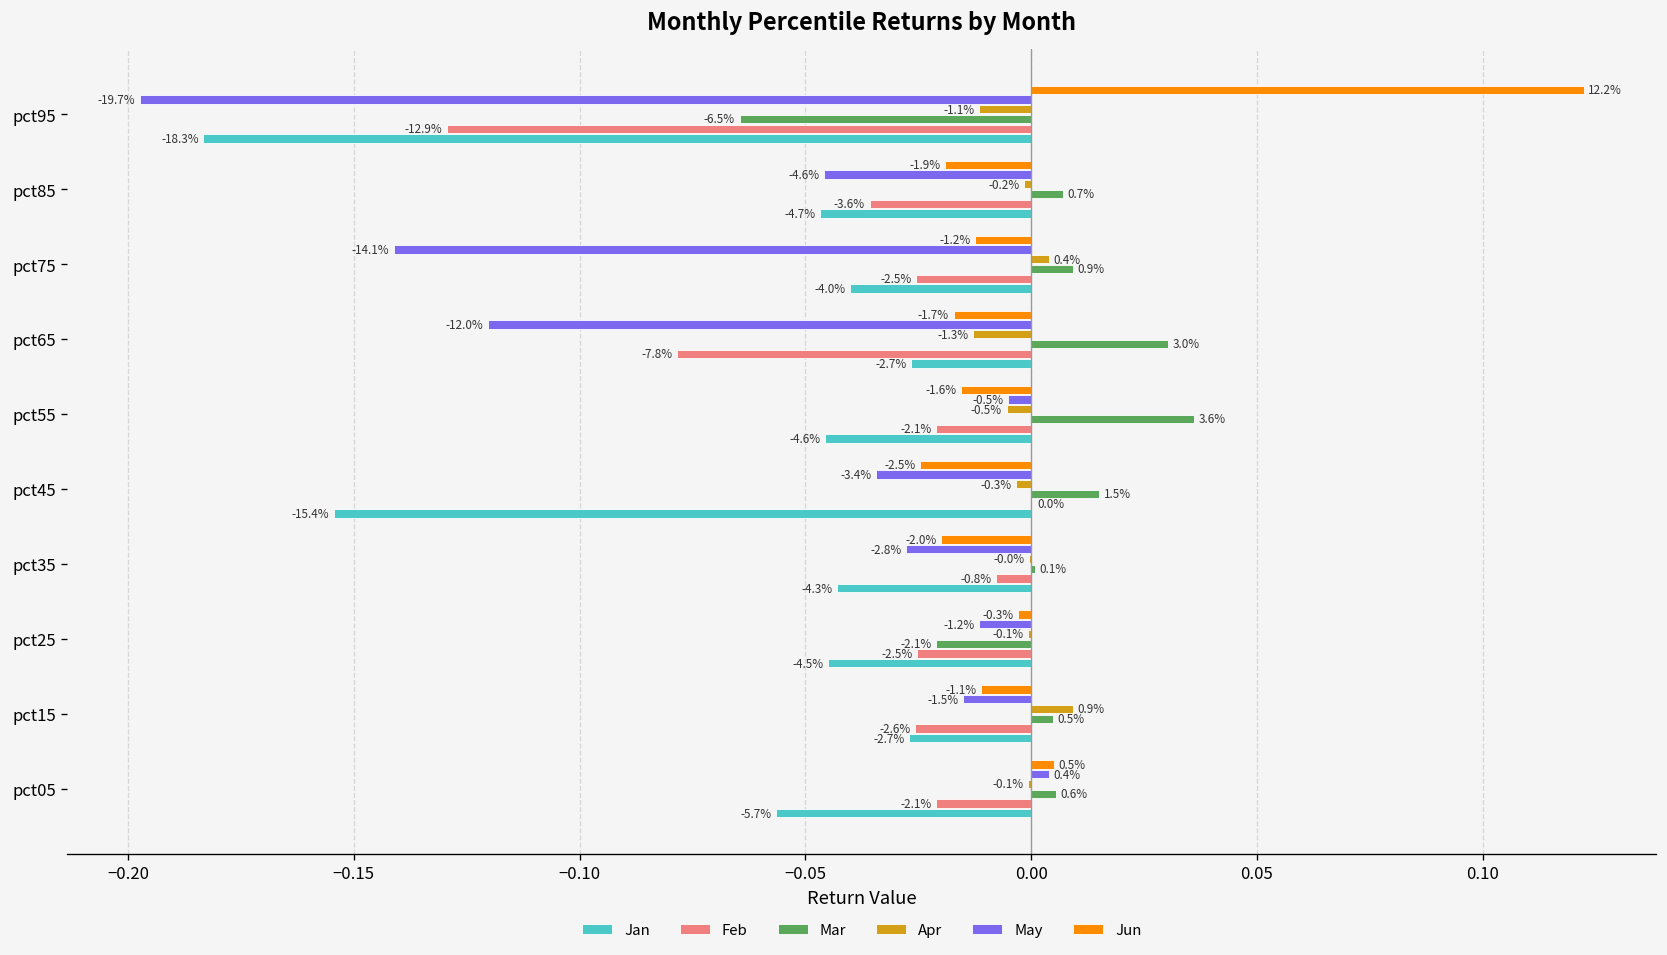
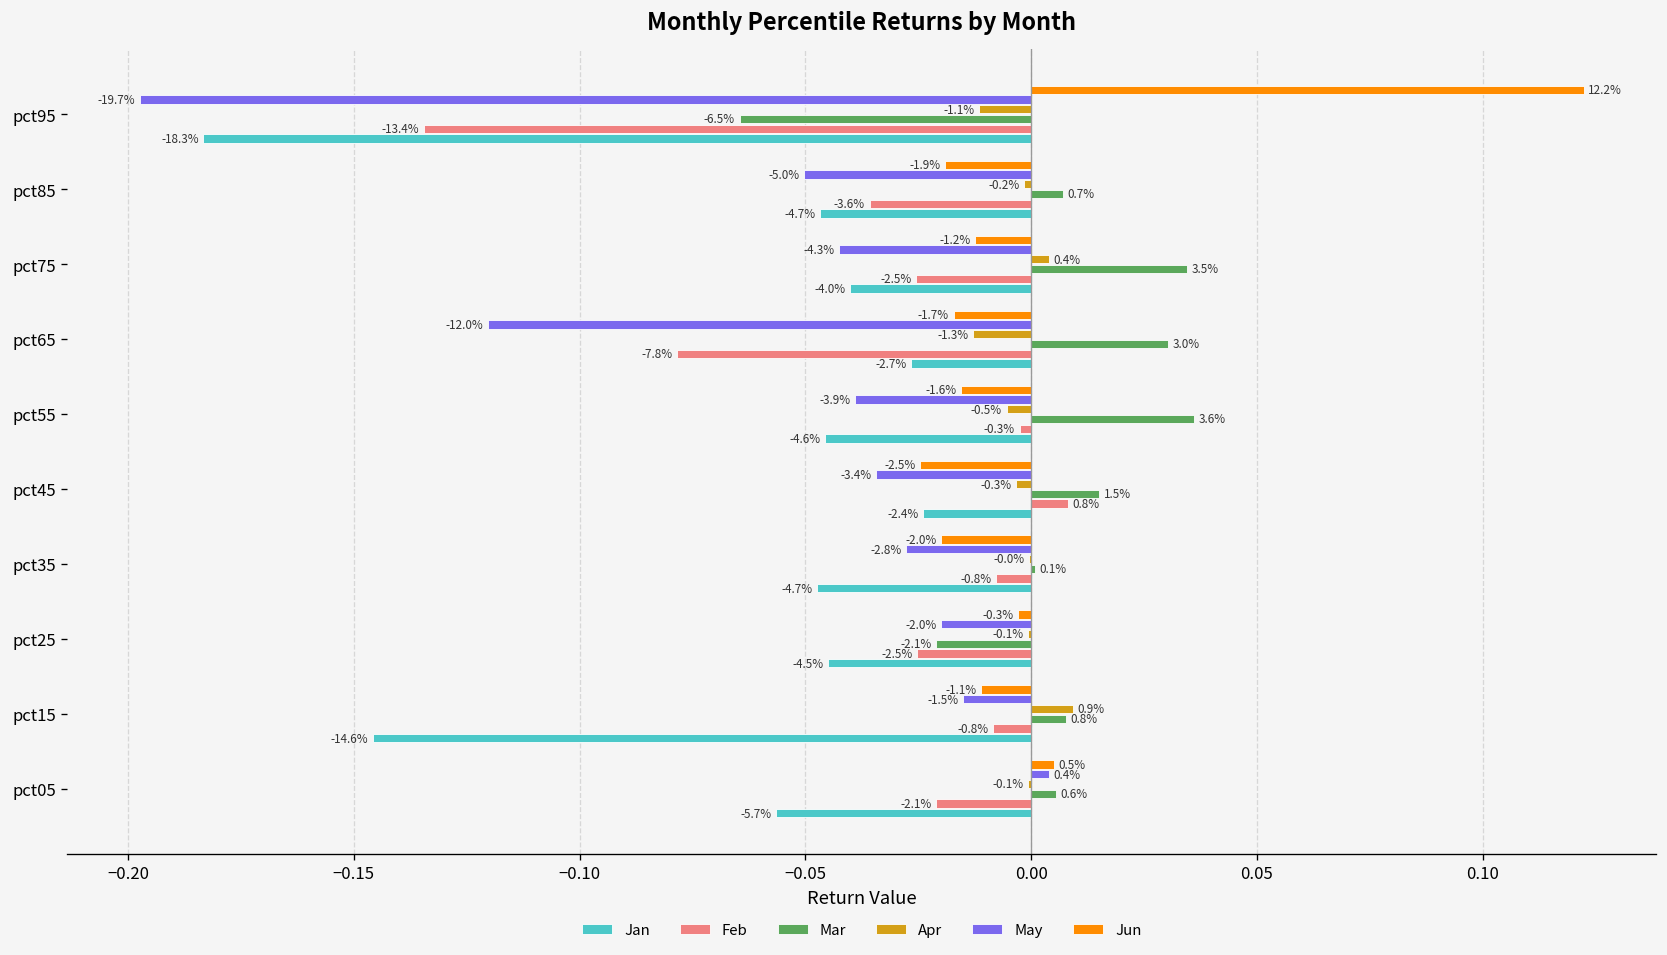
Feb, pct95: -12.9% -> -13.4%
May, pct85: -4.6% -> -5.0%
May, pct75: -14.1% -> -4.3%
Mar, pct75: 0.9% -> 3.5%
May, pct55: -0.5% -> -3.9%
Feb, pct55: -2.1% -> -0.3%
Feb, pct45: 0.0% -> 0.8%
Jan, pct45: -15.4% -> -2.4%
Jan, pct35: -4.3% -> -4.7%
May, pct25: -1.2% -> -2.0%
Mar, pct15: 0.5% -> 0.8%
Feb, pct15: -2.6% -> -0.8%
Jan, pct15: -2.7% -> -14.6%
